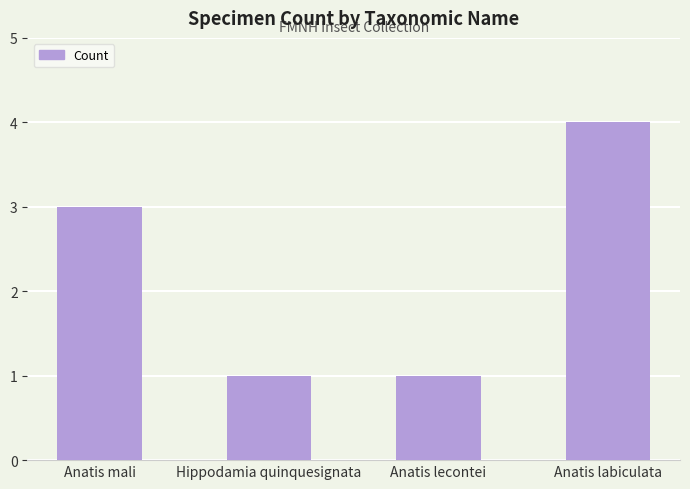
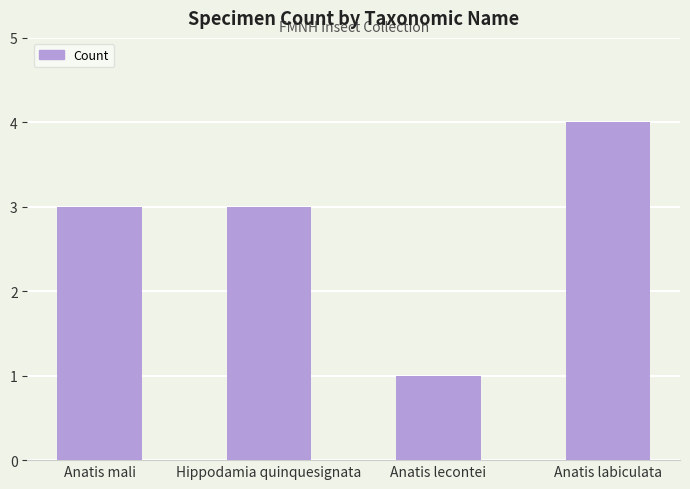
Hippodamia quinquesignata: 1 -> 3
